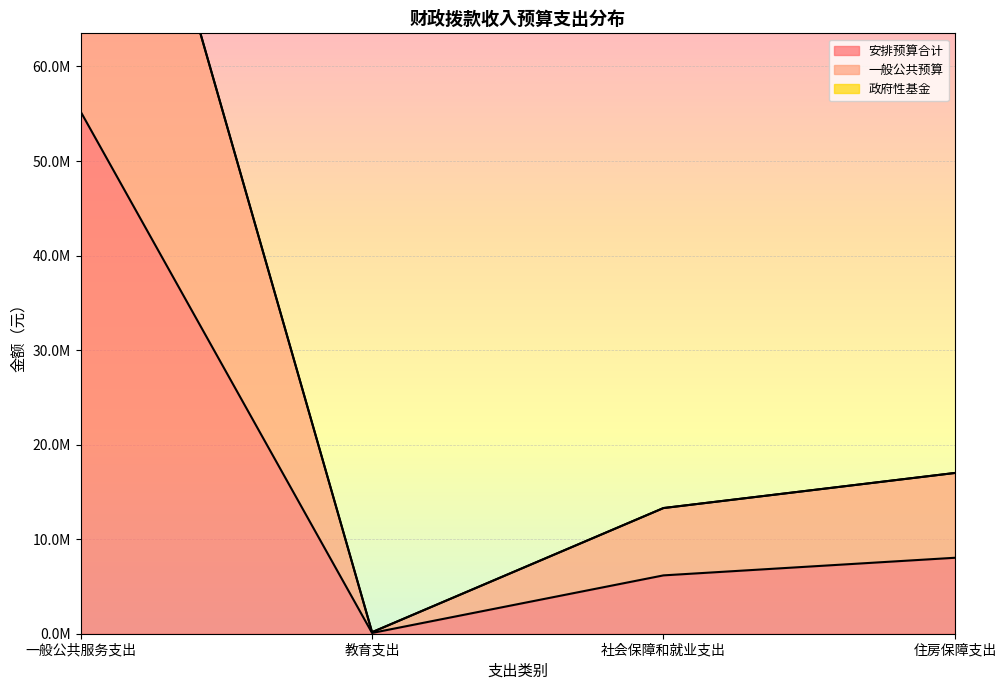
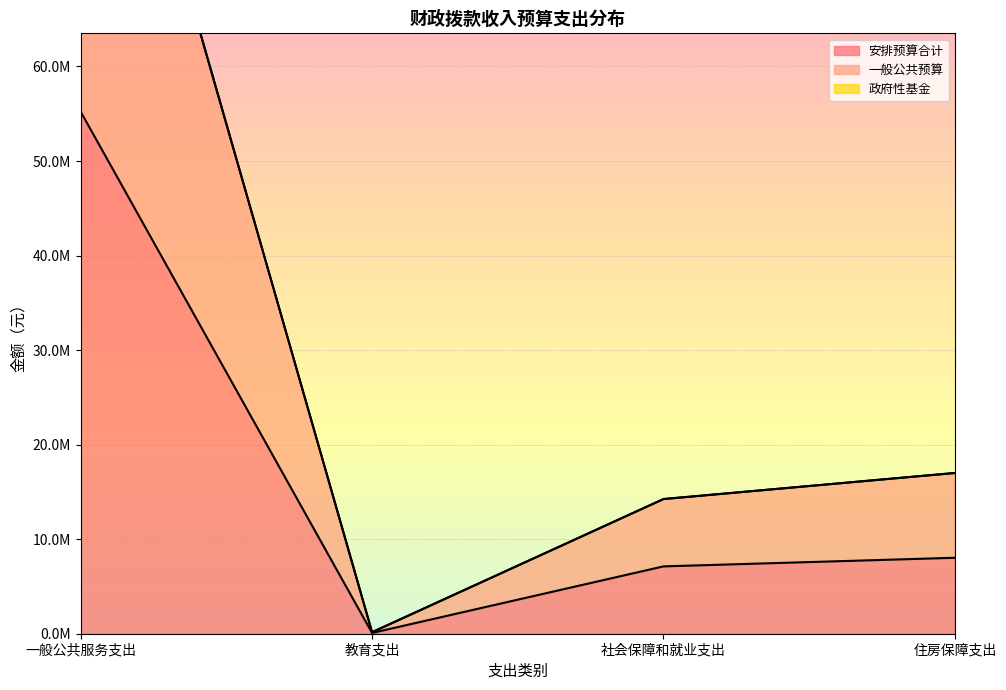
安排预算合计, 社会保障和就业支出: 6000000 -> 7000000
